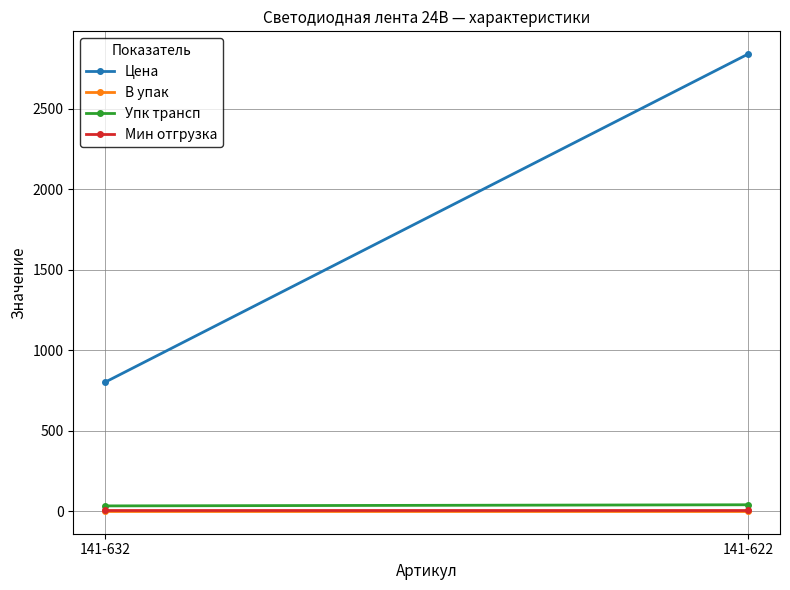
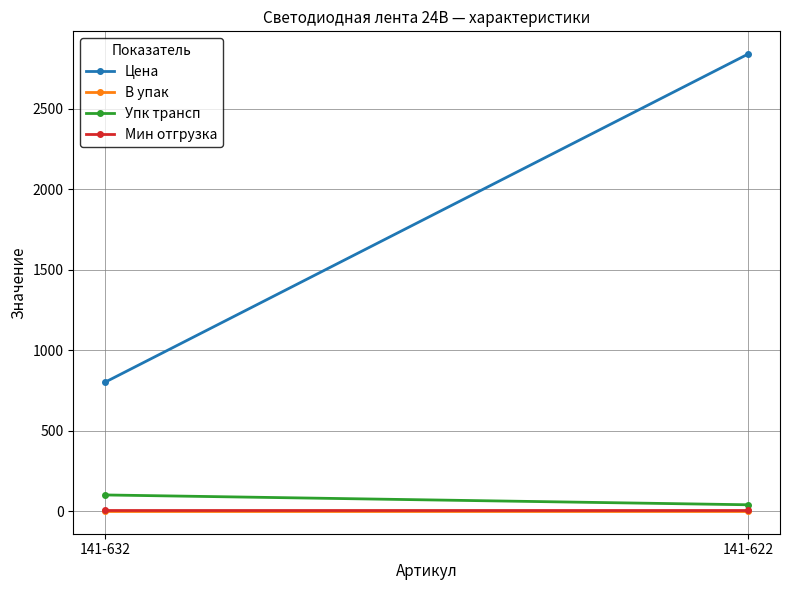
Упк трансп, 141-632: 30 -> 100
